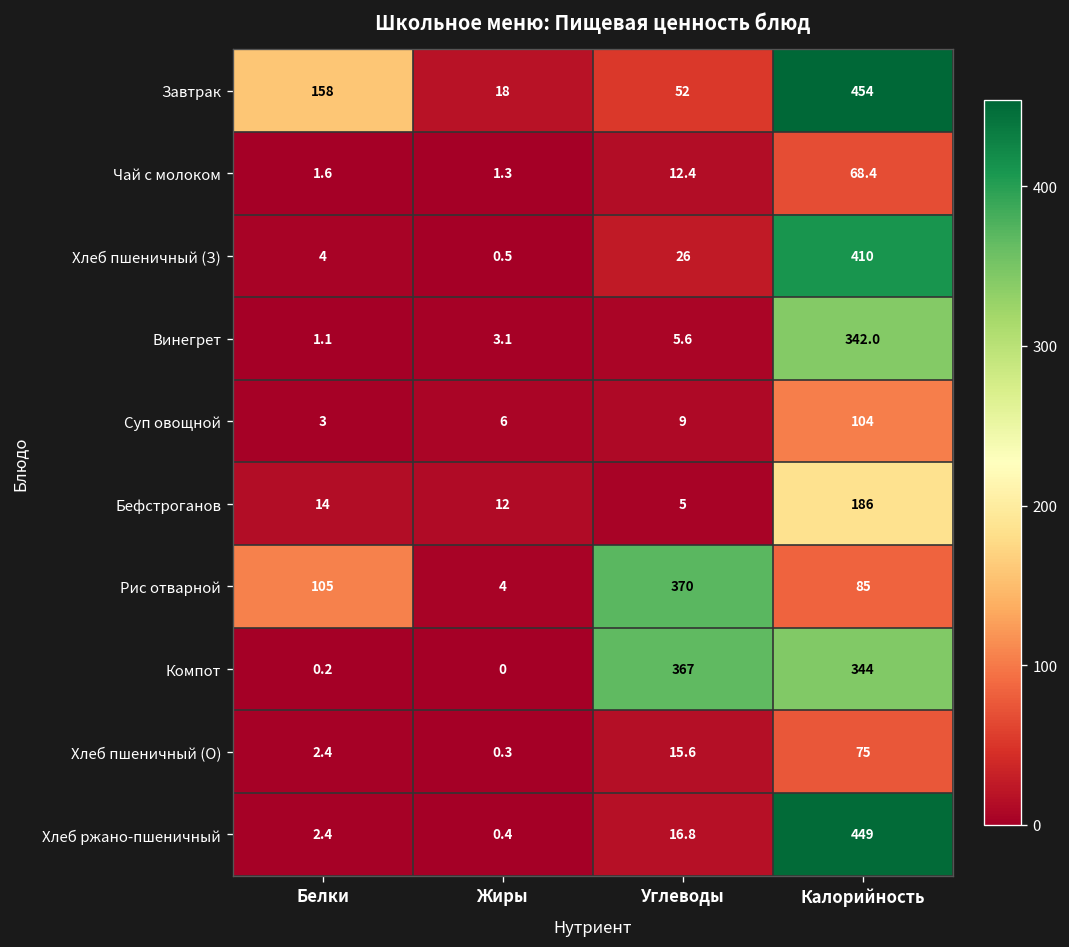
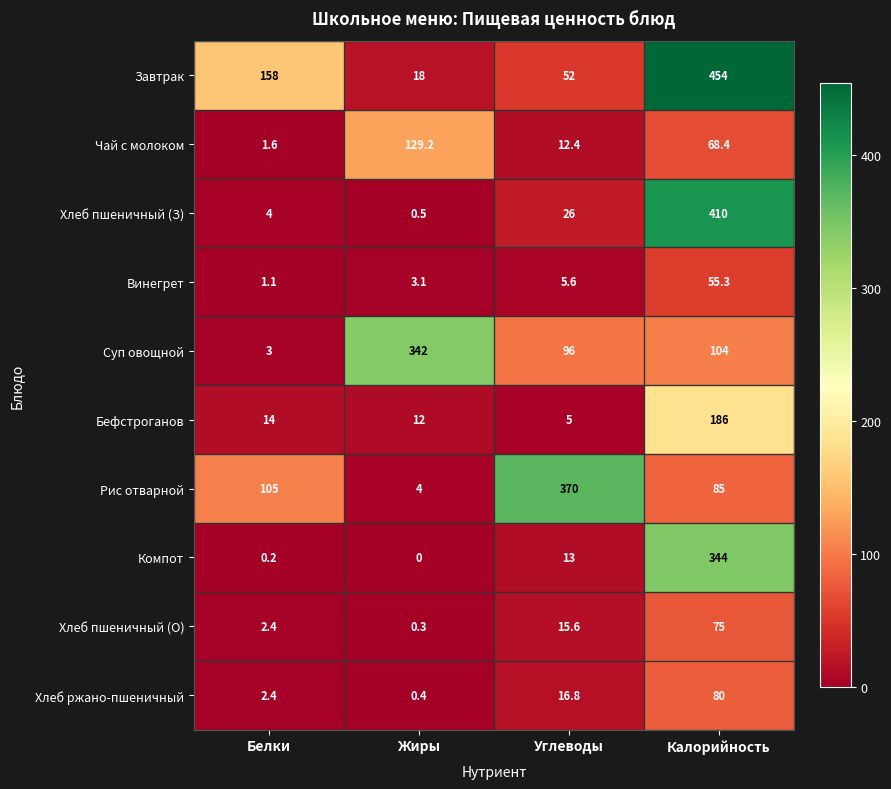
Чай с молоком, Жиры: 1.3 -> 129.2
Винегрет, Калорийность: 342.0 -> 55.3
Суп овощной, Жиры: 6 -> 342
Суп овощной, Углеводы: 9 -> 96
Компот, Углеводы: 367 -> 13
Хлеб ржано-пшеничный, Калорийность: 449 -> 80
